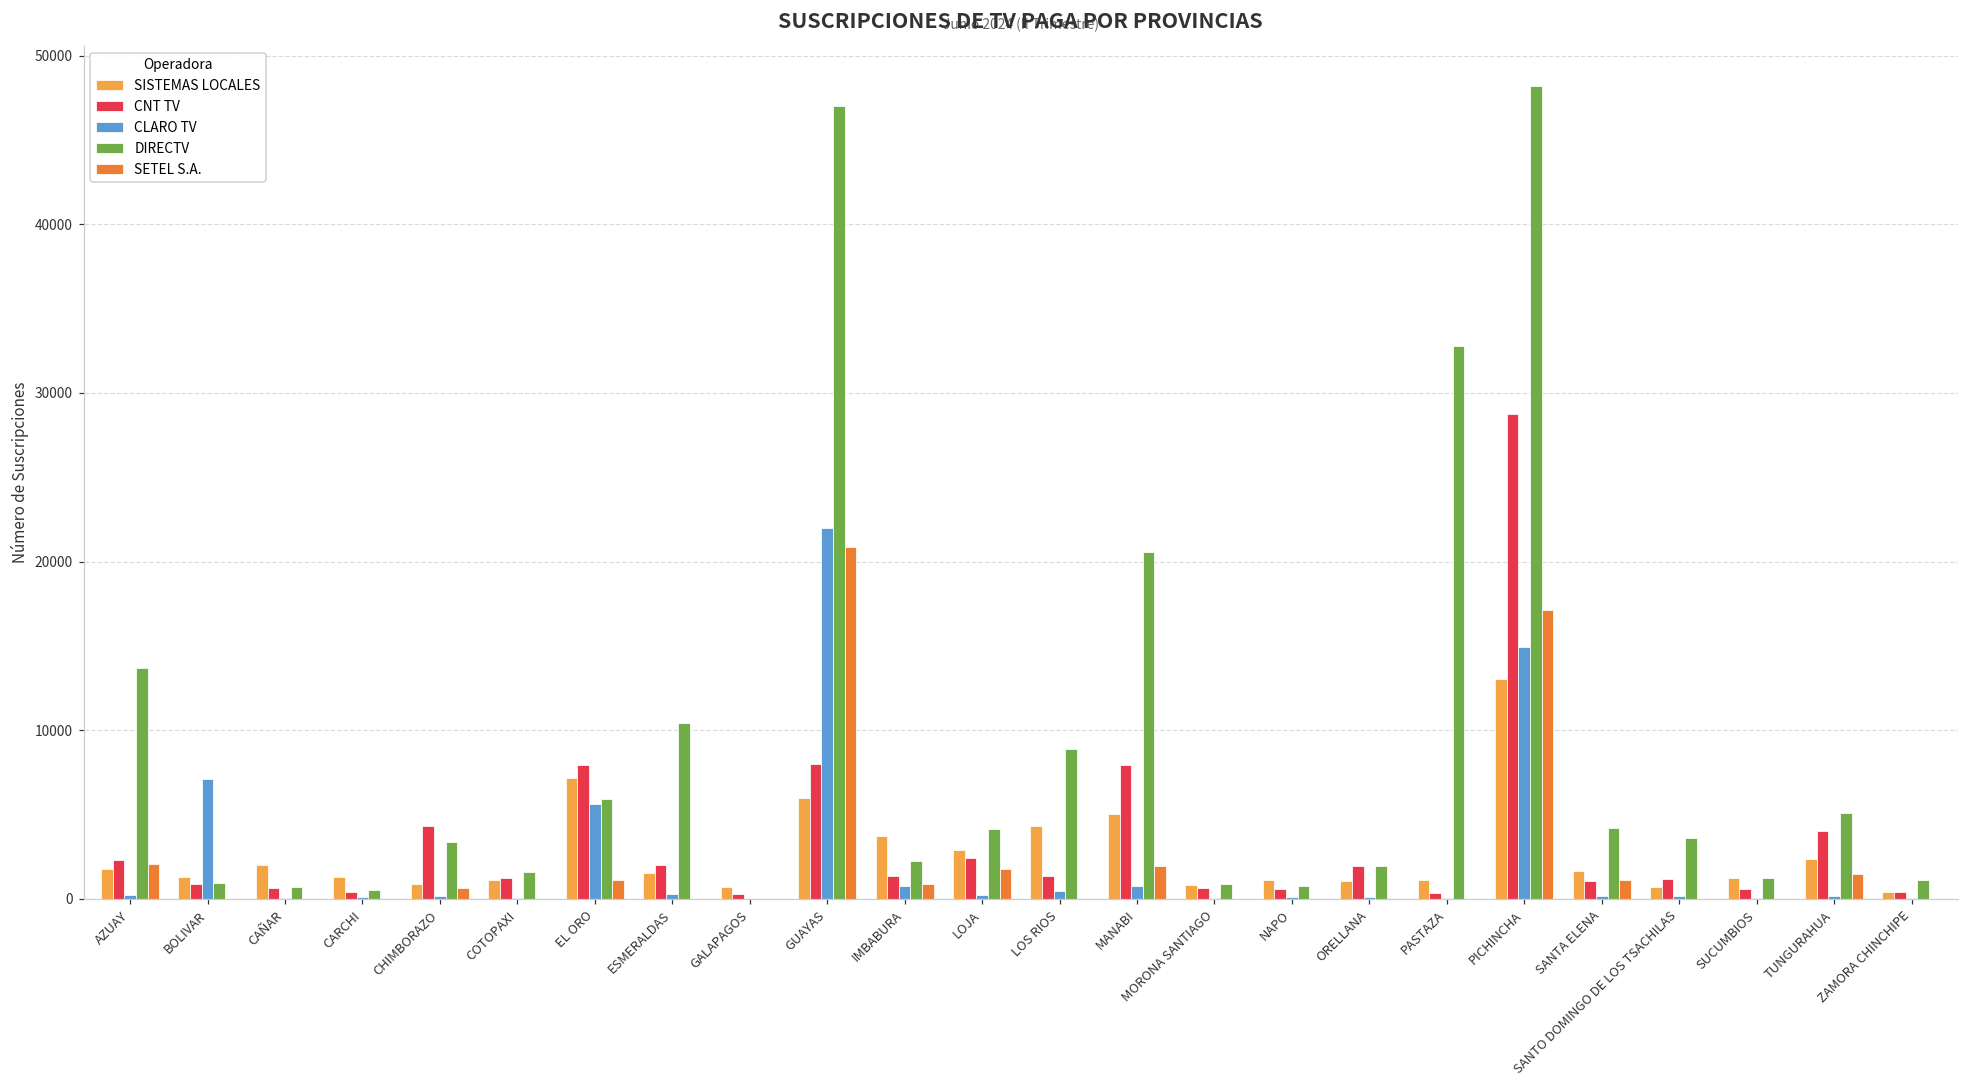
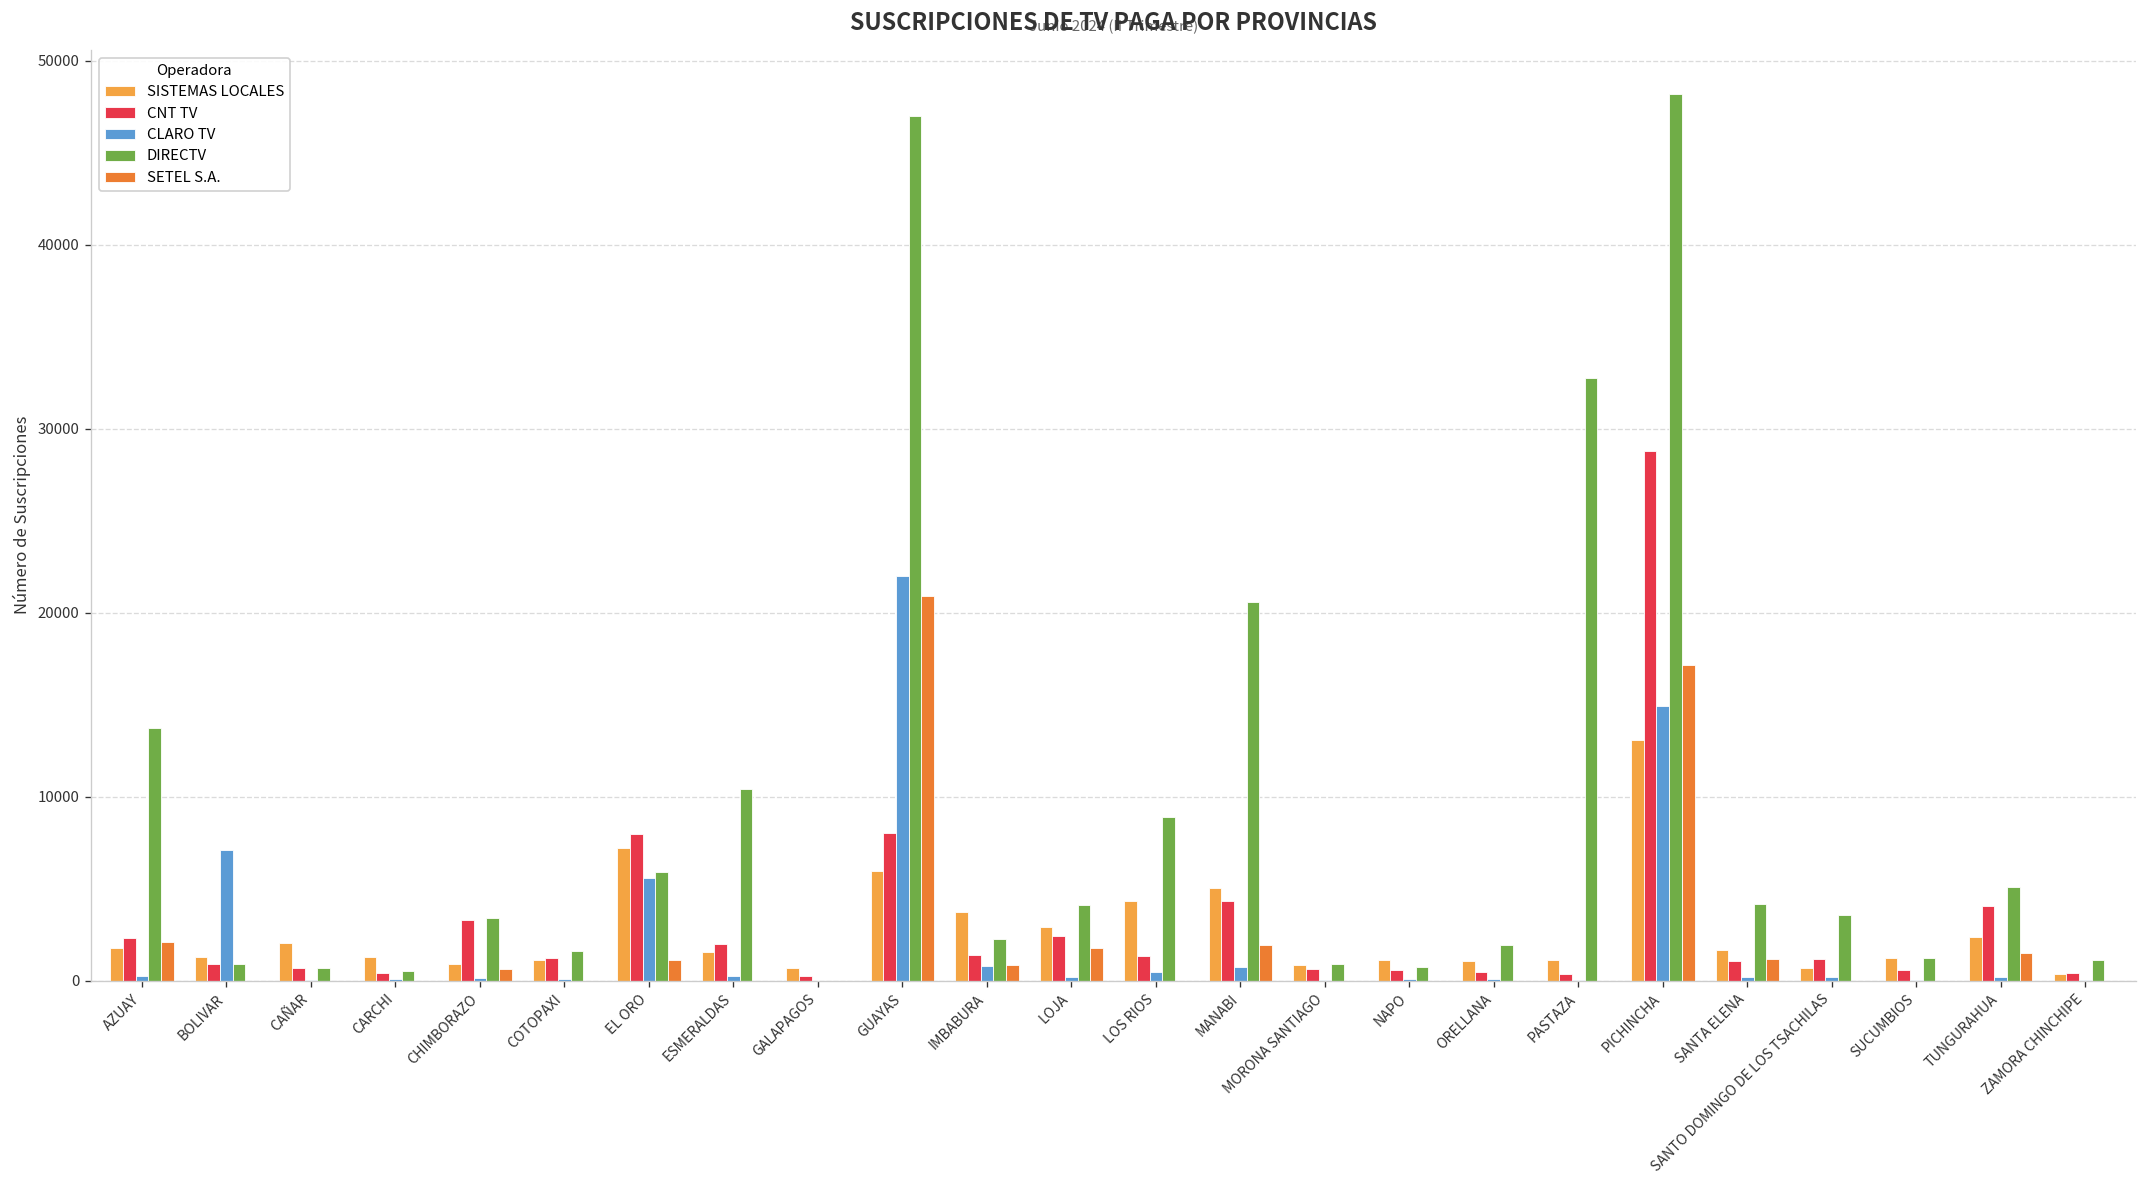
CNT TV, CHIMBORAZO: 4300 -> 3300
CNT TV, MANABI: 7900 -> 4300
CNT TV, ORELLANA: 2000 -> 500
